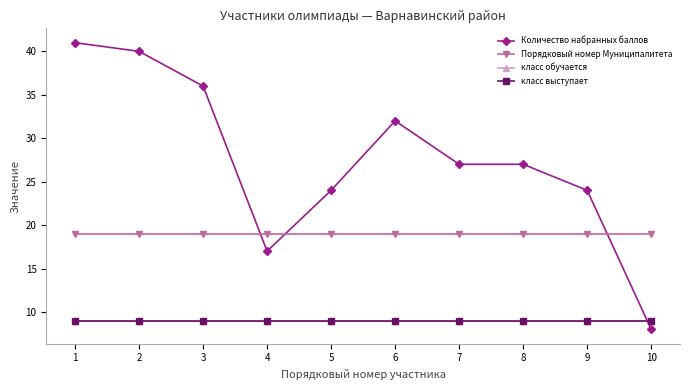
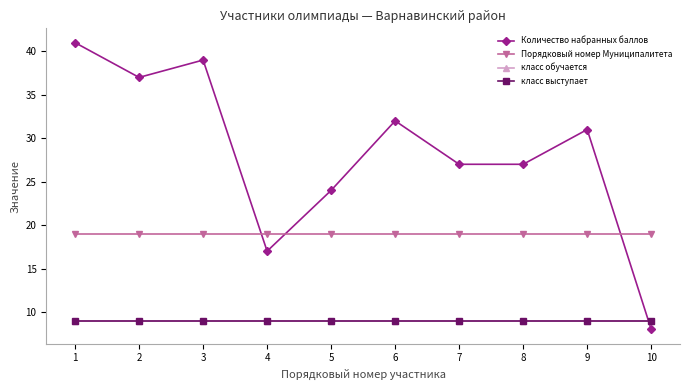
Количество набранных баллов, 2: 40 -> 37
Количество набранных баллов, 3: 36 -> 39
Количество набранных баллов, 9: 24 -> 31
